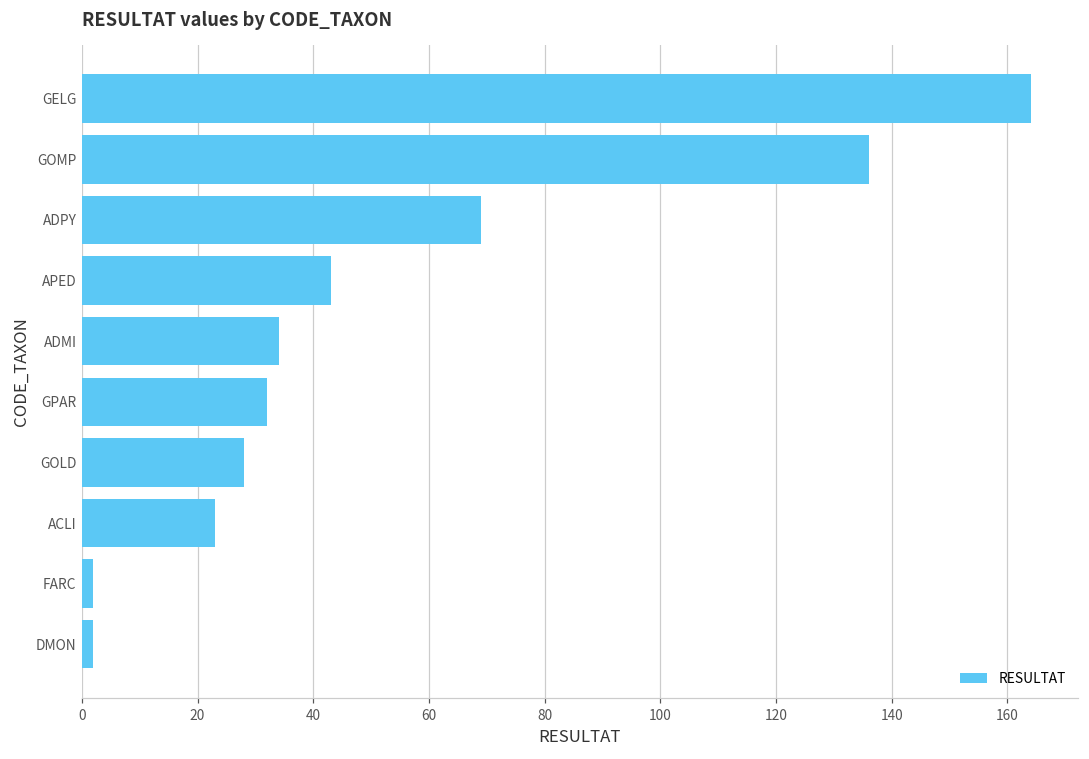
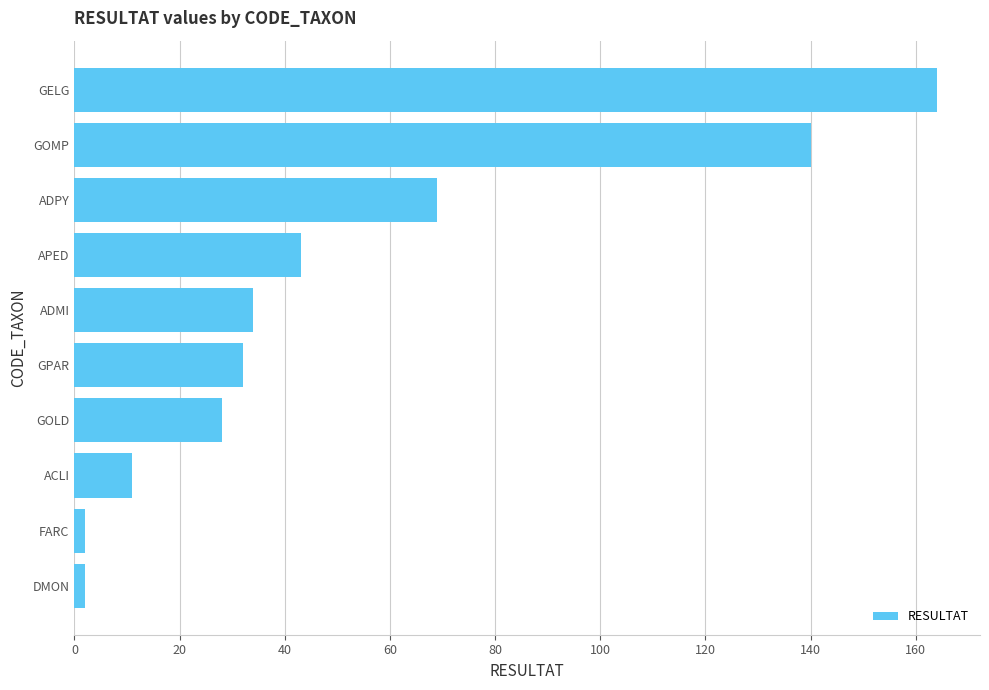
GOMP: 136 -> 140
ACLI: 23 -> 11
